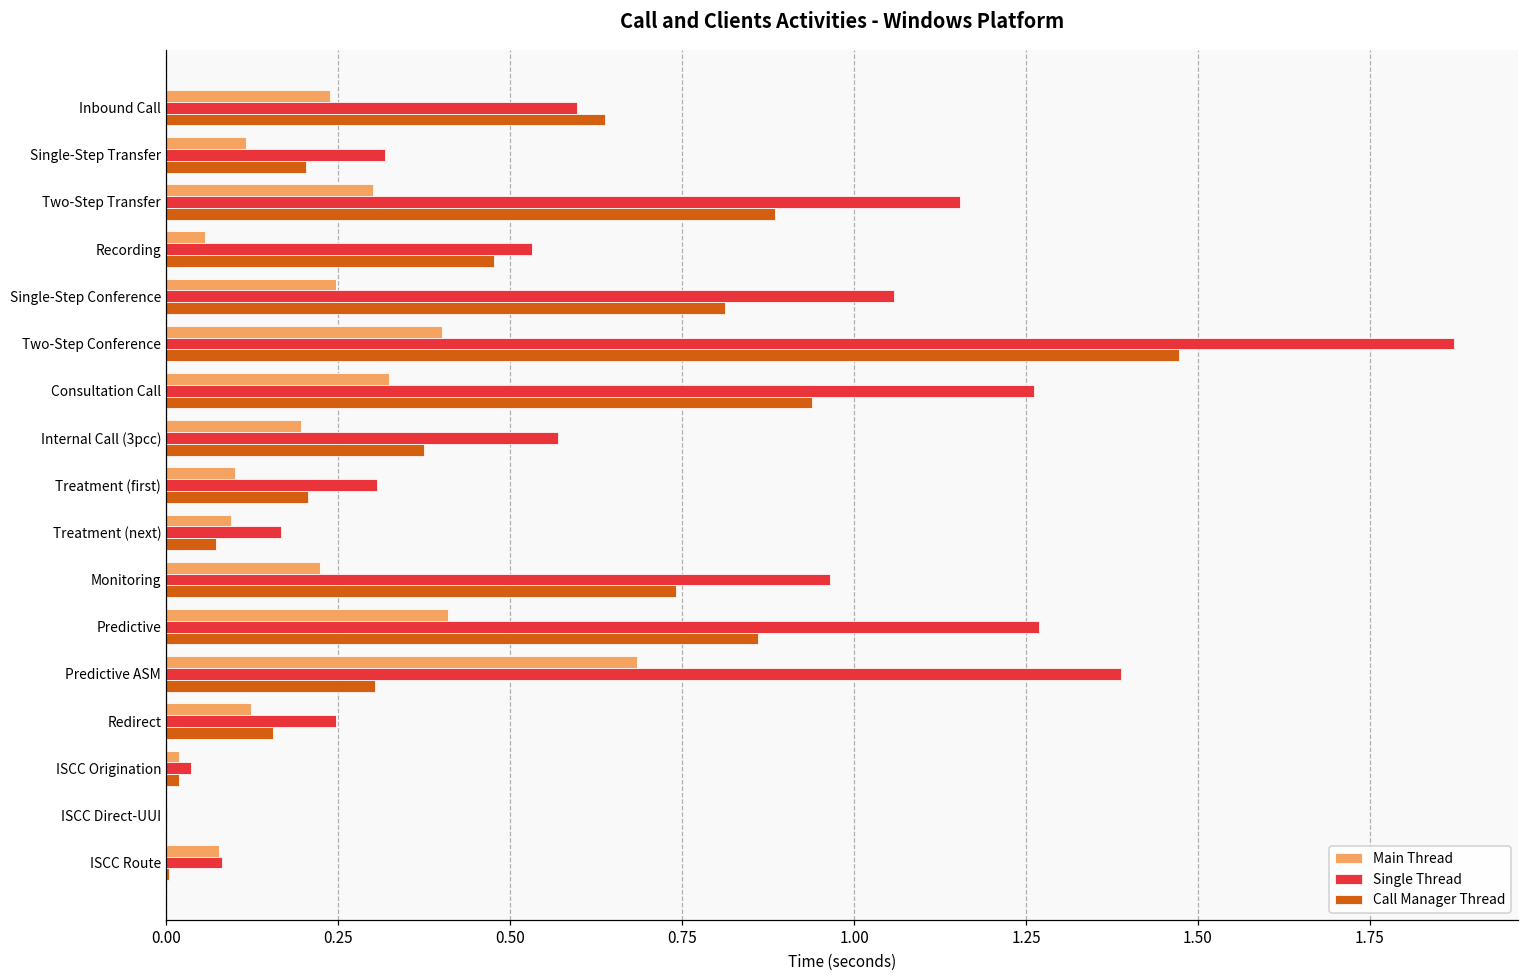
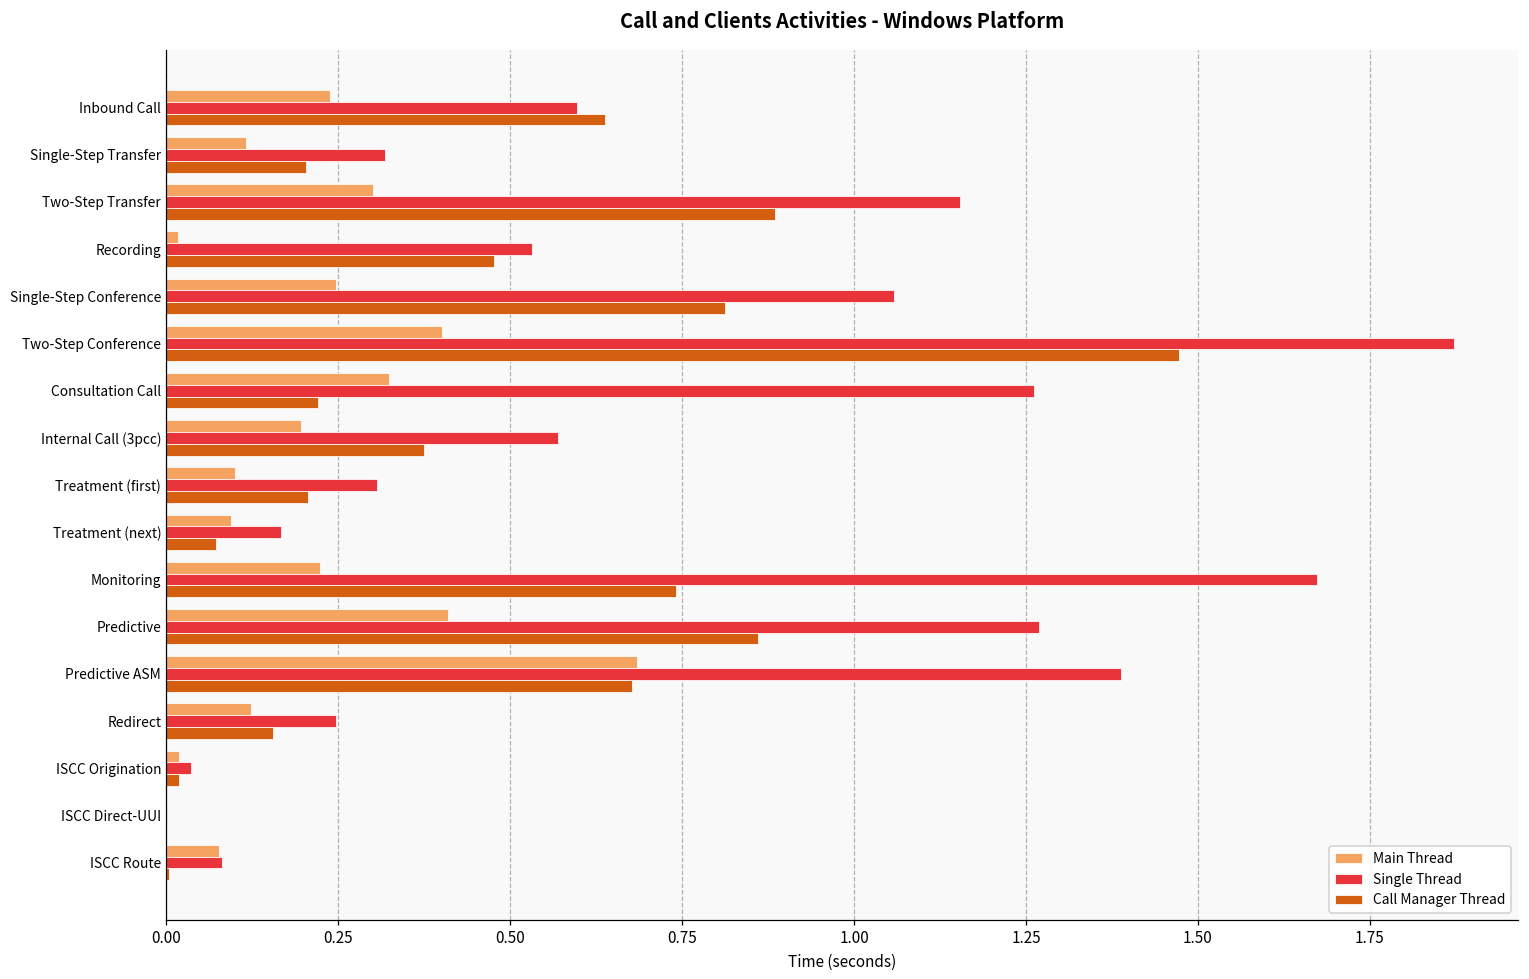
Main Thread, Recording: 0.06 -> 0.02
Call Manager Thread, Consultation Call: 0.94 -> 0.22
Single Thread, Monitoring: 0.96 -> 1.67
Call Manager Thread, Predictive ASM: 0.30 -> 0.68
